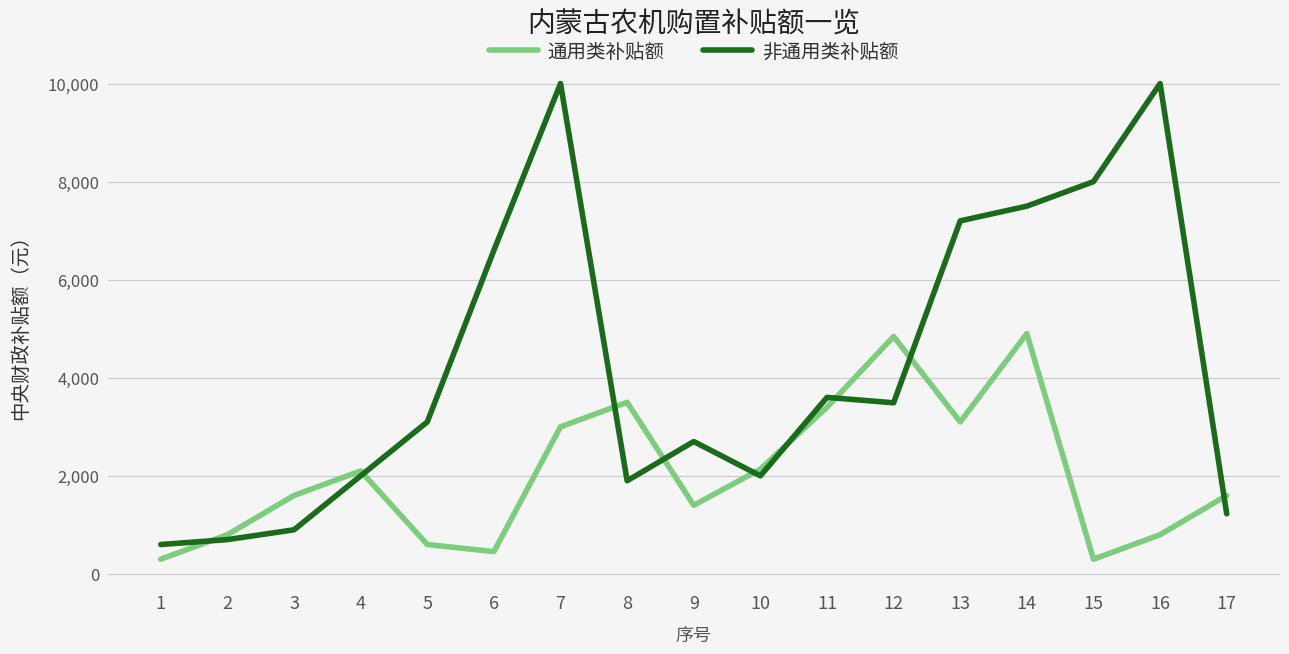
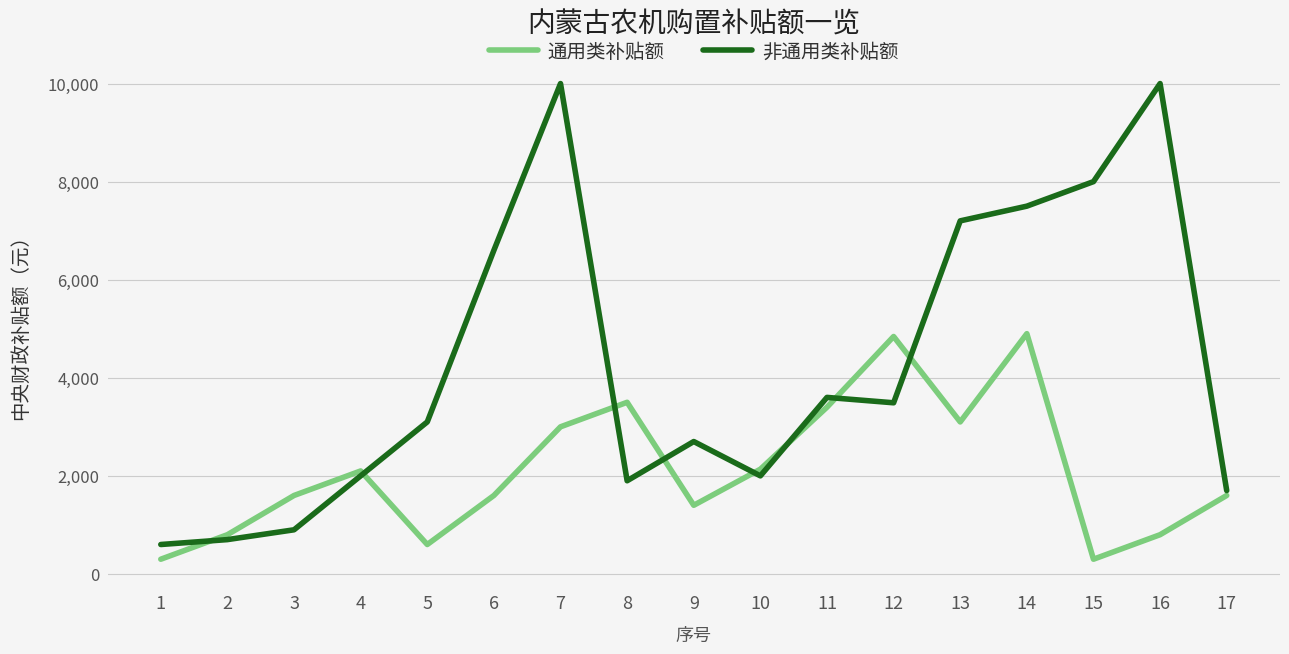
通用类补贴额, 6: 500 -> 1,600
非通用类补贴额, 17: 1,200 -> 1,700
